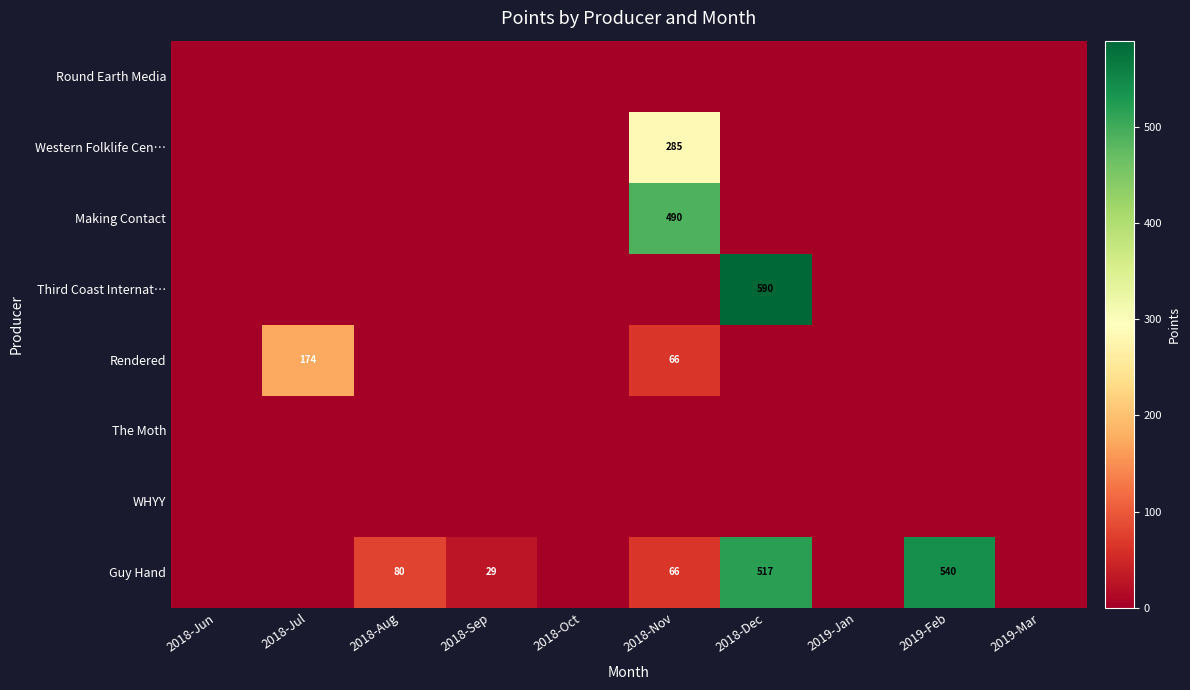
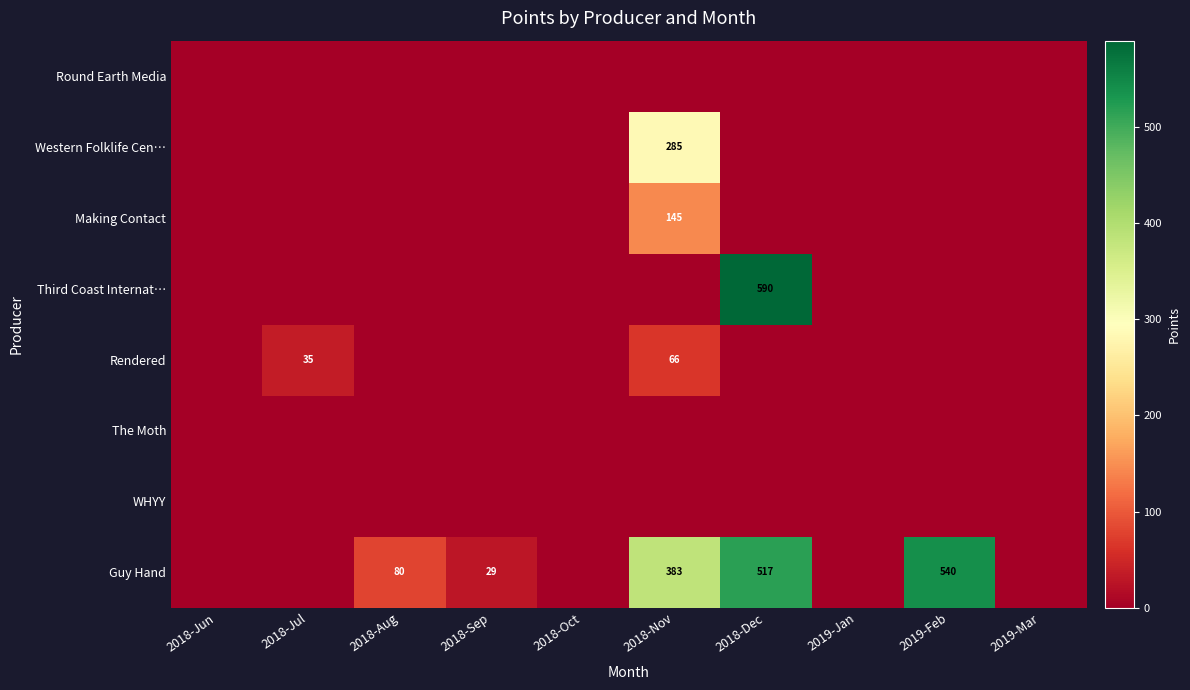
Making Contact, 2018-Nov: 490 -> 145
Rendered, 2018-Jul: 174 -> 35
Guy Hand, 2018-Nov: 66 -> 383
